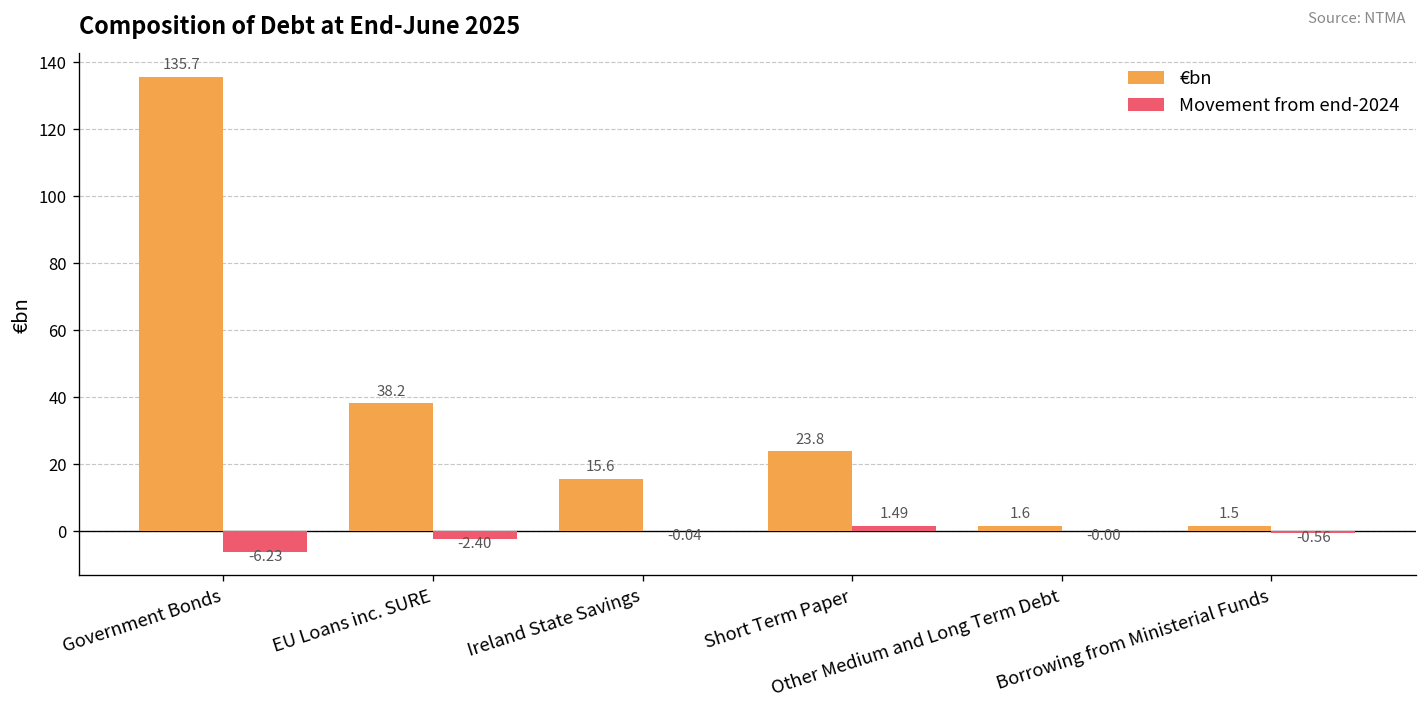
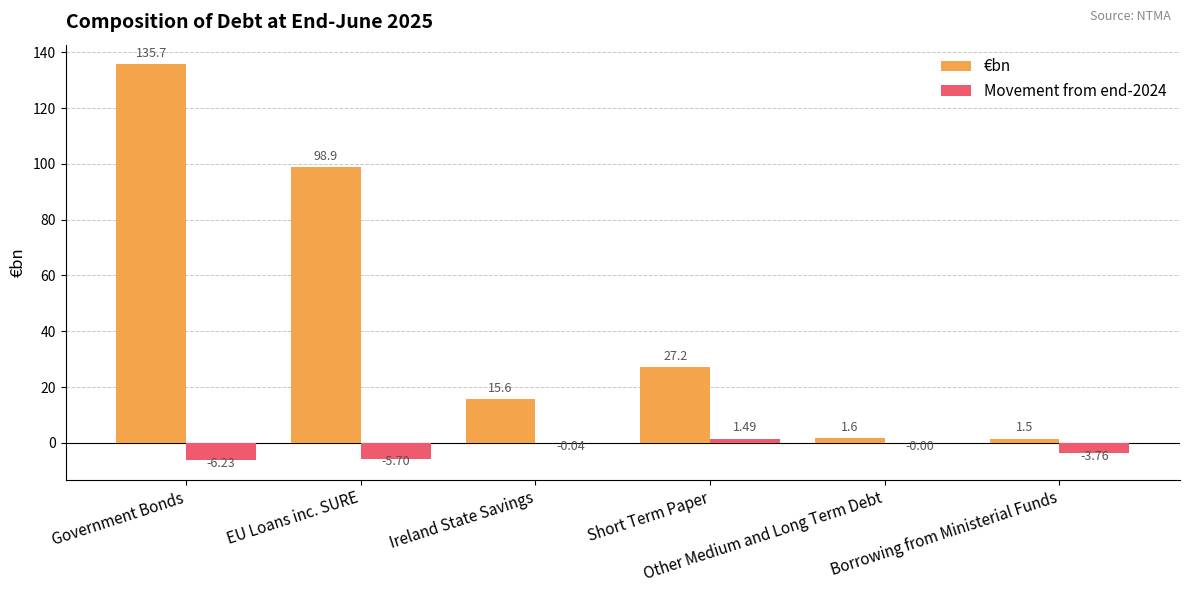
€bn, EU Loans inc. SURE: 38.2 -> 98.9
Movement from end-2024, EU Loans inc. SURE: -2.40 -> -5.70
€bn, Short Term Paper: 23.8 -> 27.2
Movement from end-2024, Borrowing from Ministerial Funds: -0.56 -> -3.76
